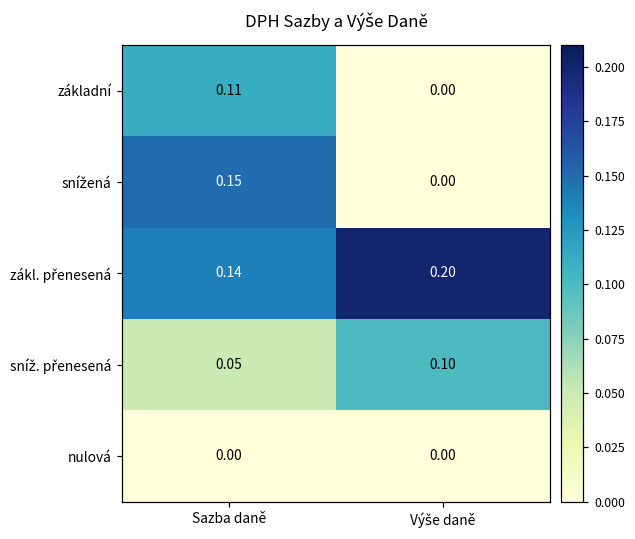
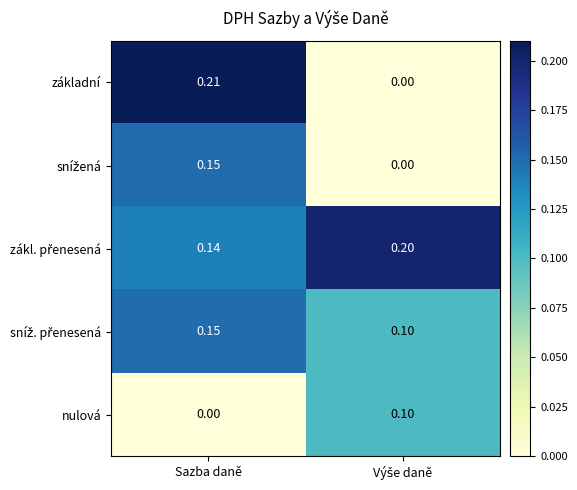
základní, Sazba daně: 0.11 -> 0.21
sníž. přenesená, Sazba daně: 0.05 -> 0.15
nulová, Výše daně: 0.00 -> 0.10
